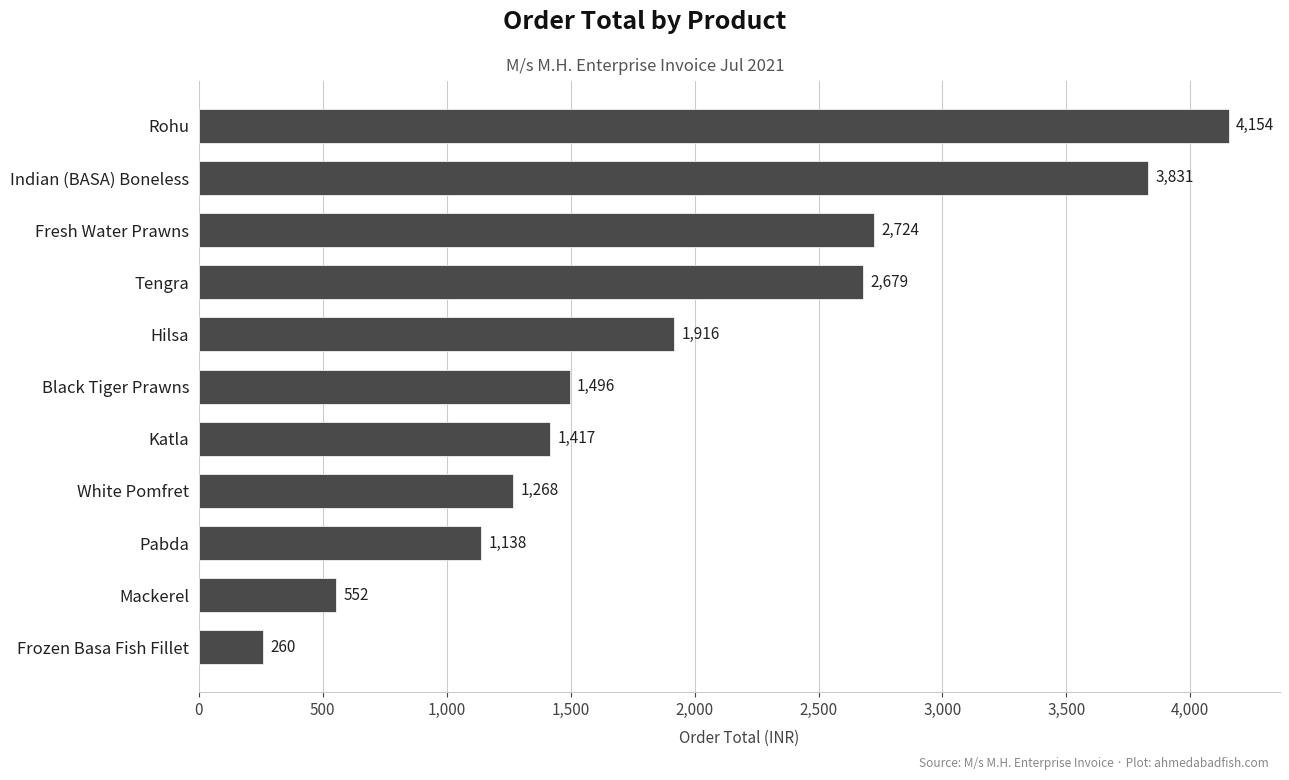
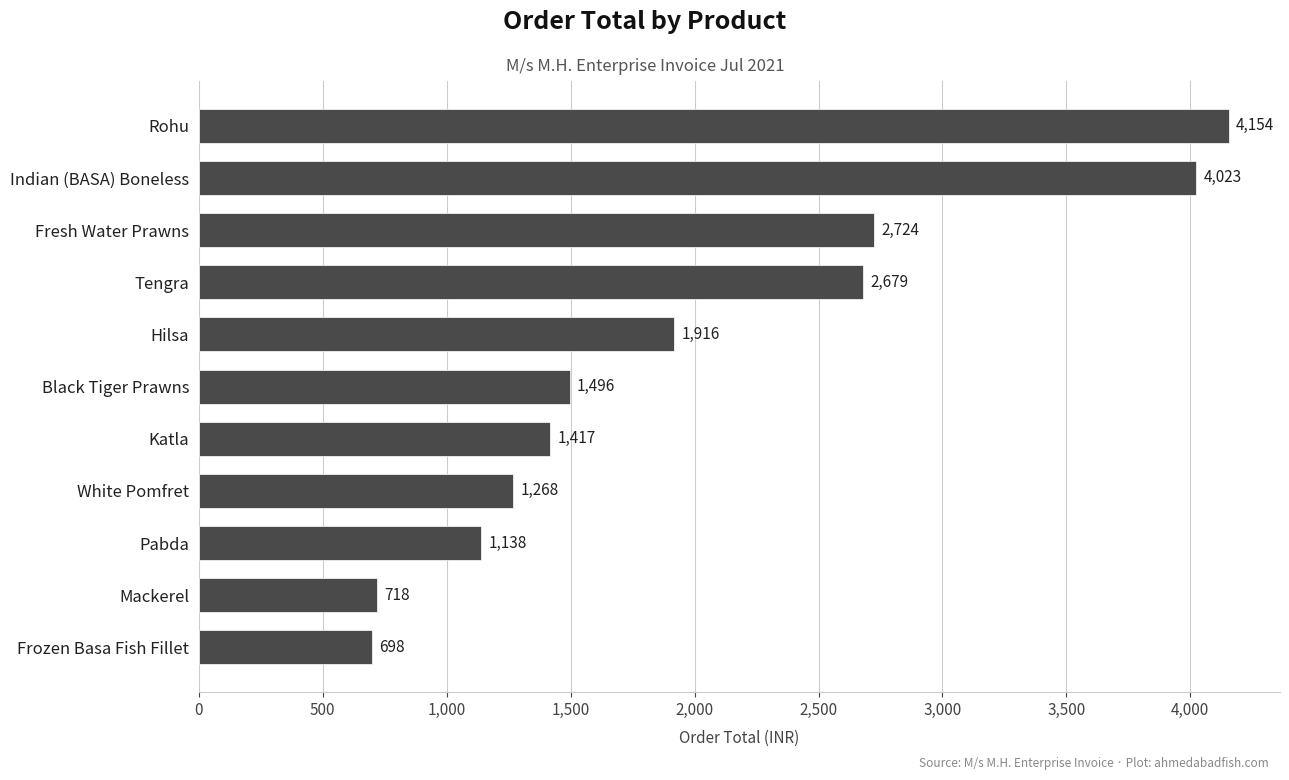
Indian (BASA) Boneless: 3,831 -> 4,023
Mackerel: 552 -> 718
Frozen Basa Fish Fillet: 260 -> 698
